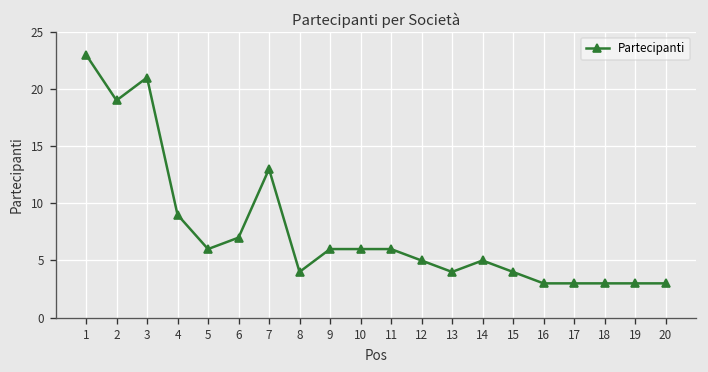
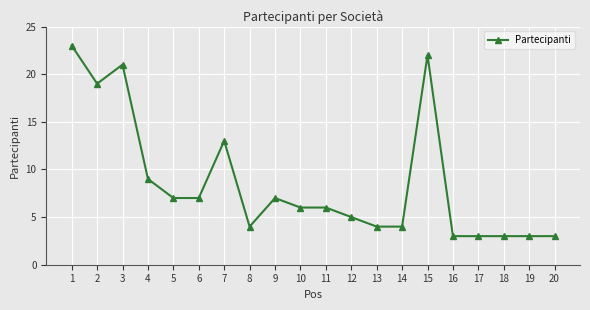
5: 6 -> 7
9: 6 -> 7
14: 5 -> 4
15: 4 -> 22
